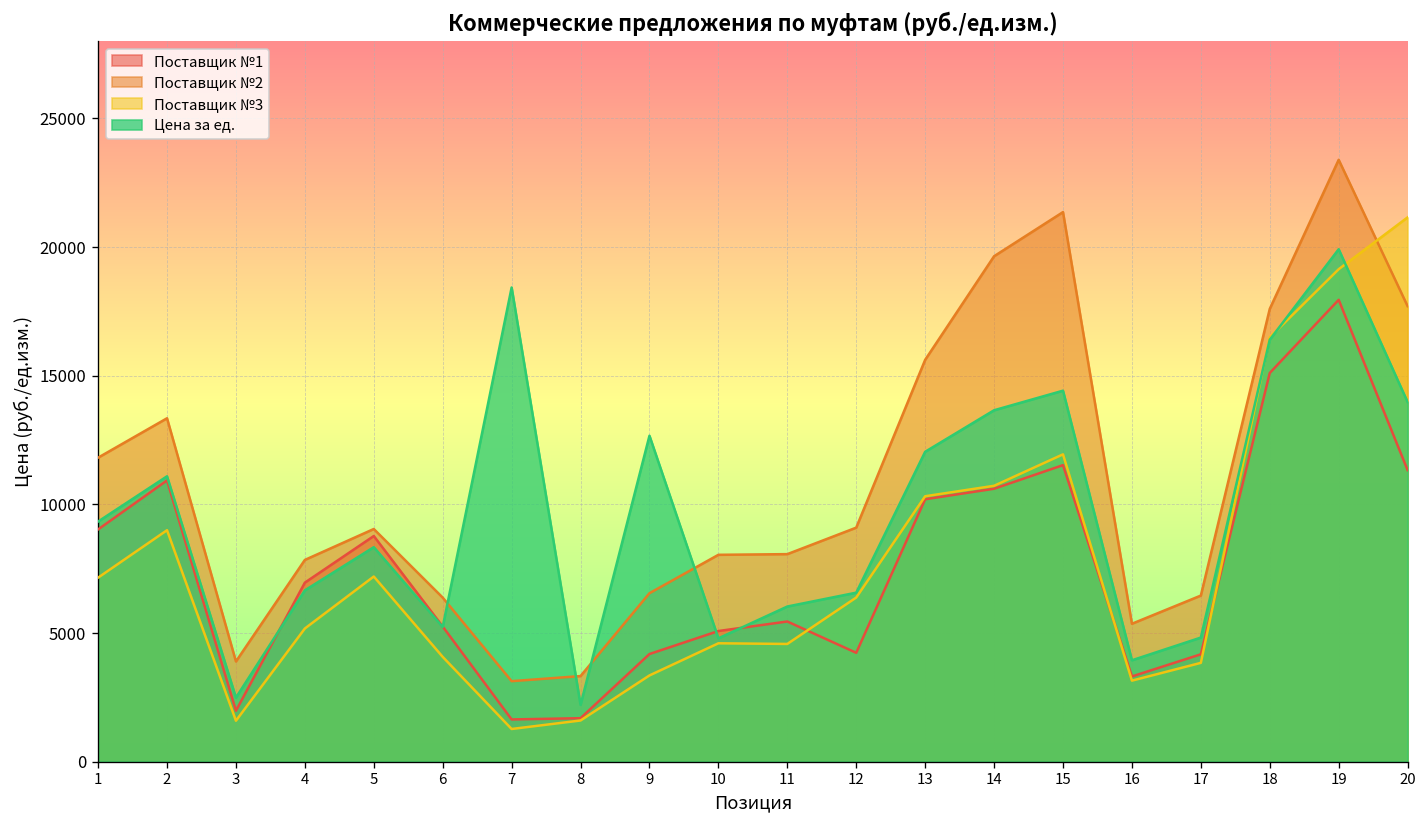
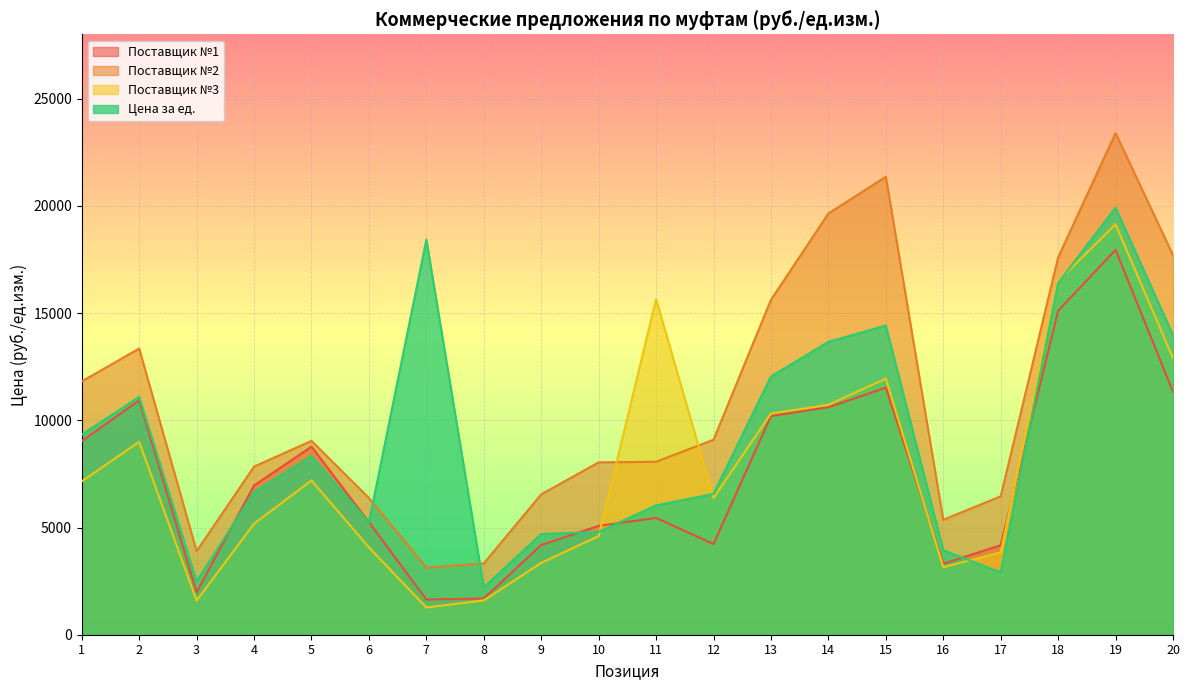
Цена за ед., 9: 12700 -> 4700
Поставщик №3, 11: 4600 -> 15600
Цена за ед., 17: 4800 -> 2900
Поставщик №3, 20: 21200 -> 12900
